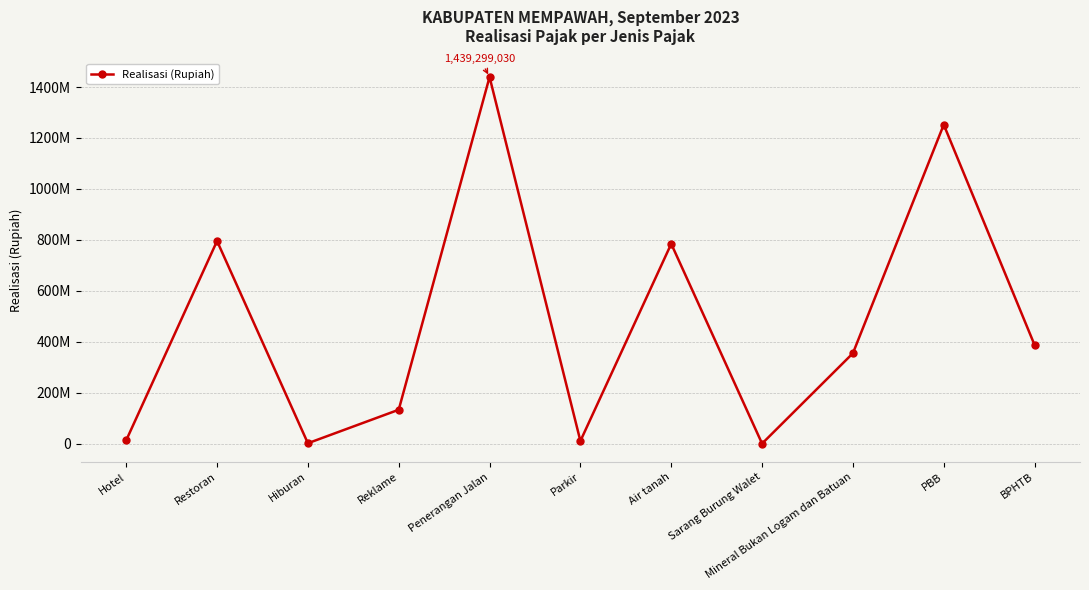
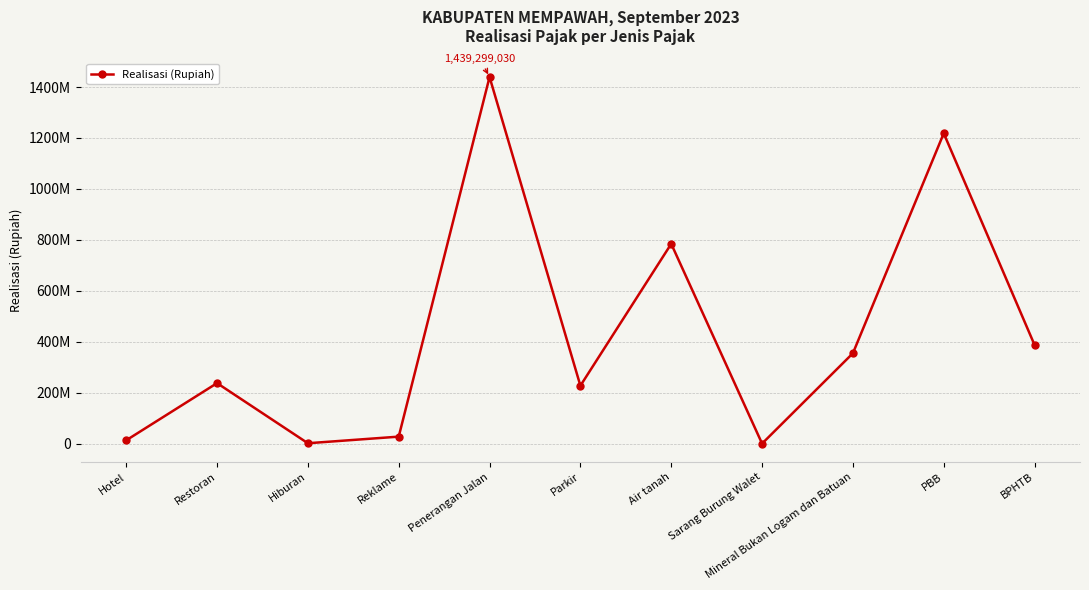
Restoran: 800000000 -> 240000000
Reklame: 130000000 -> 30000000
Parkir: 10000000 -> 230000000
PBB: 1250000000 -> 1220000000
